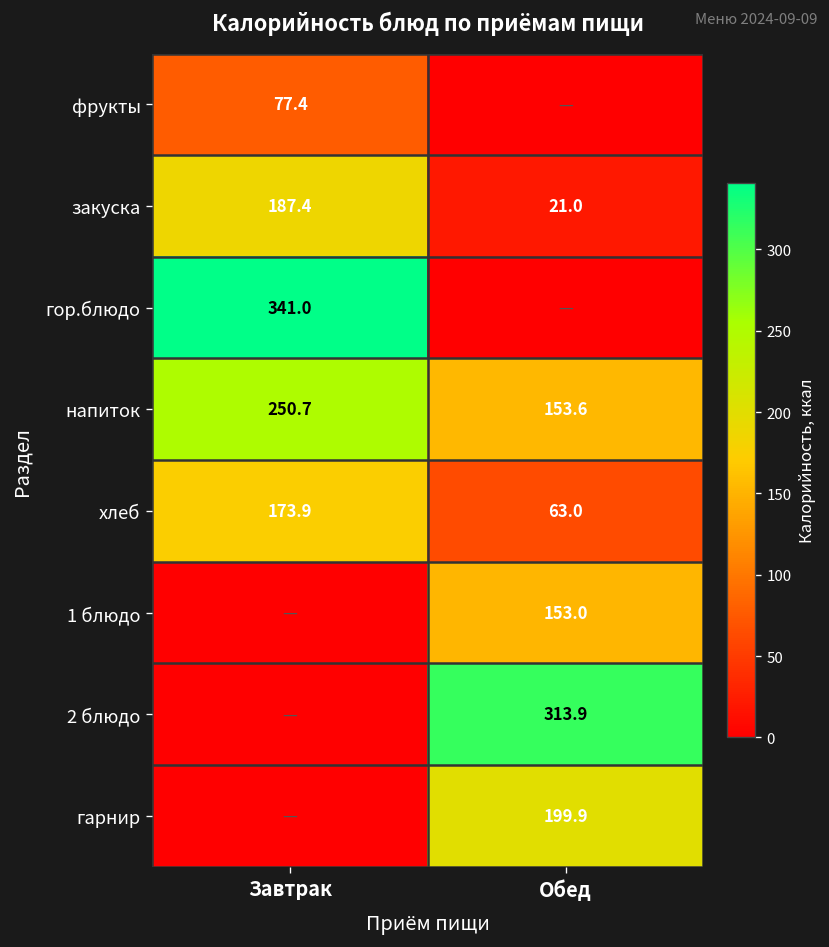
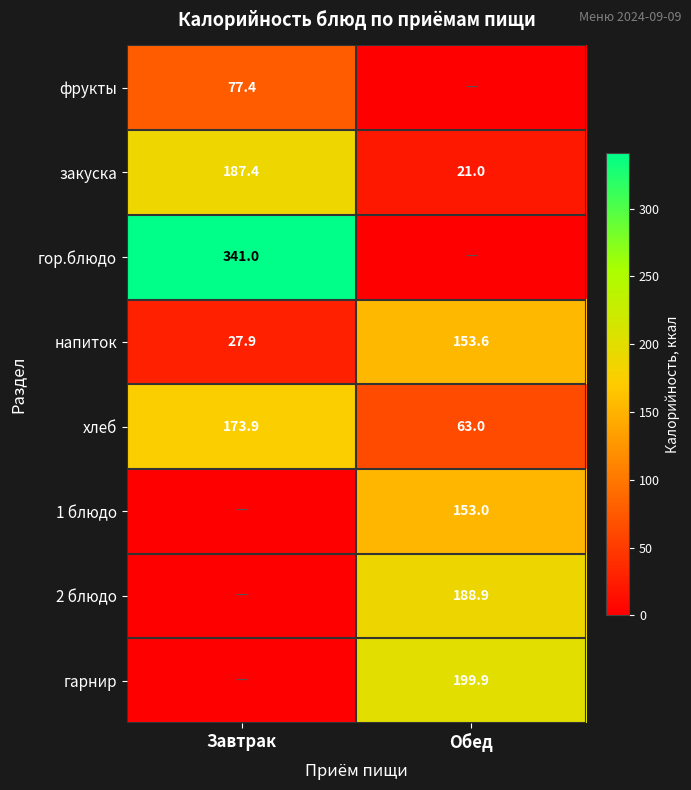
напиток, Завтрак: 250.7 -> 27.9
2 блюдо, Обед: 313.9 -> 188.9
